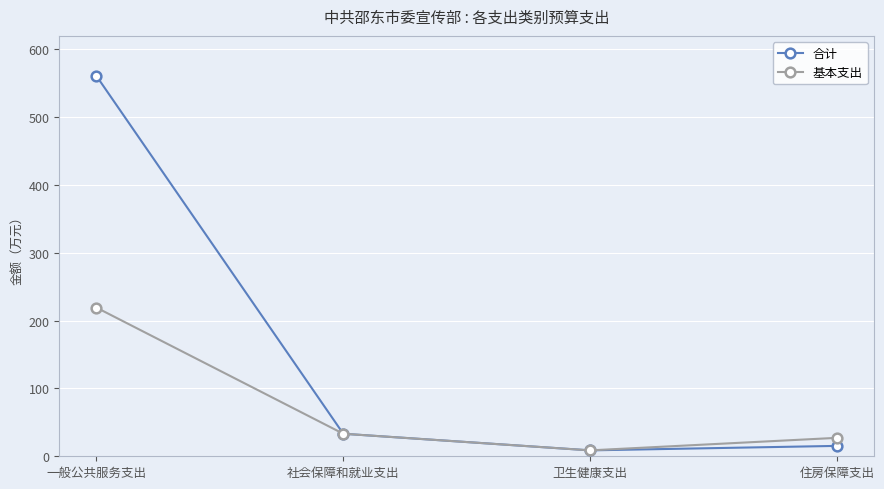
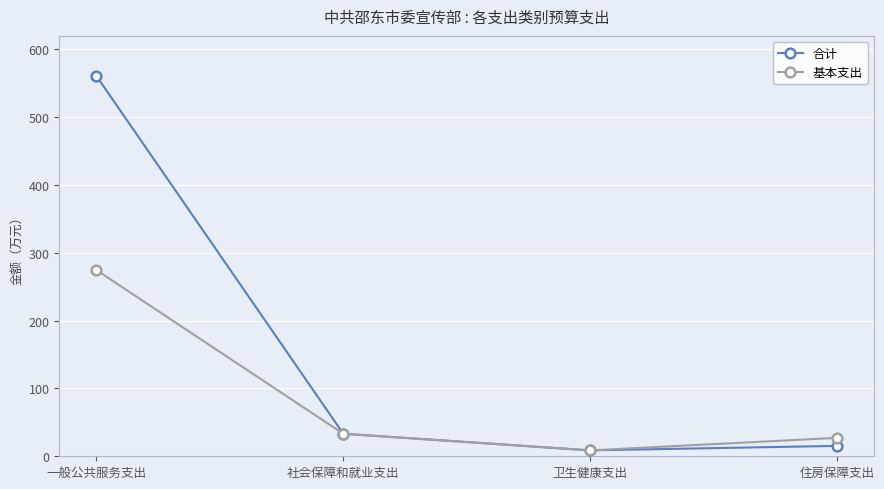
基本支出, 一般公共服务支出: 220 -> 270
